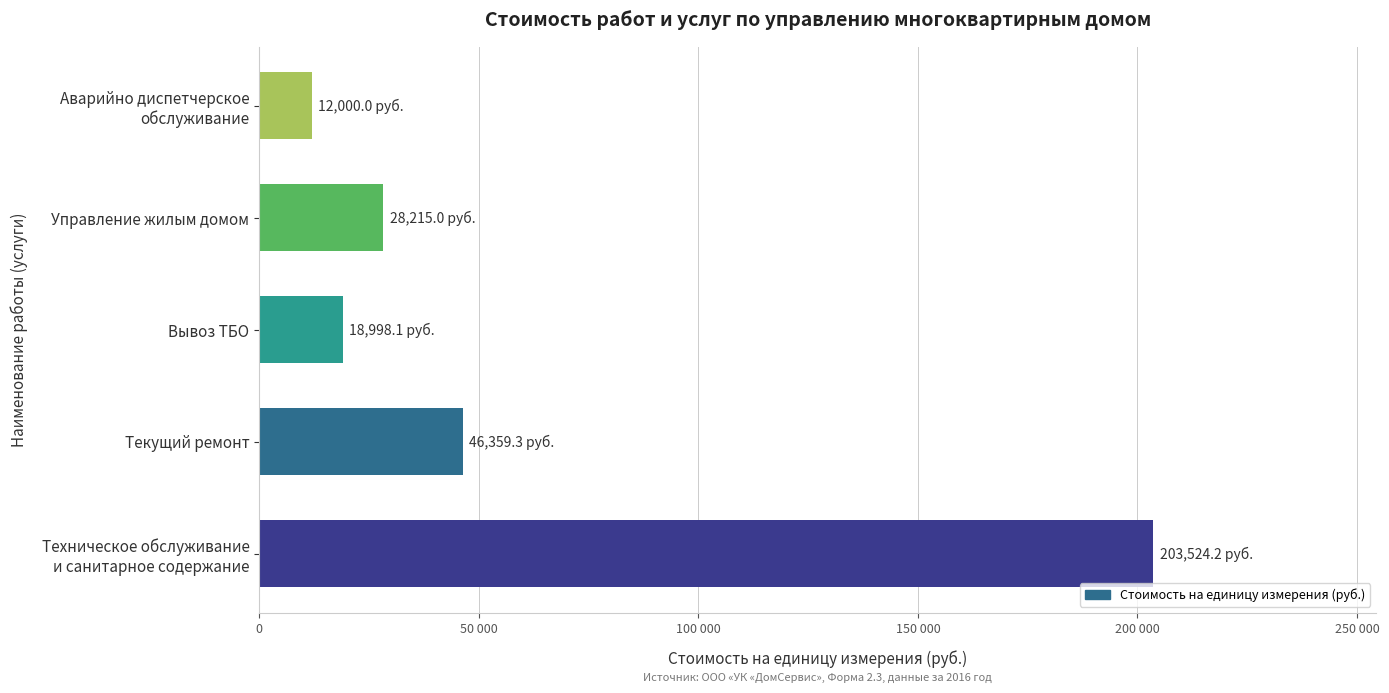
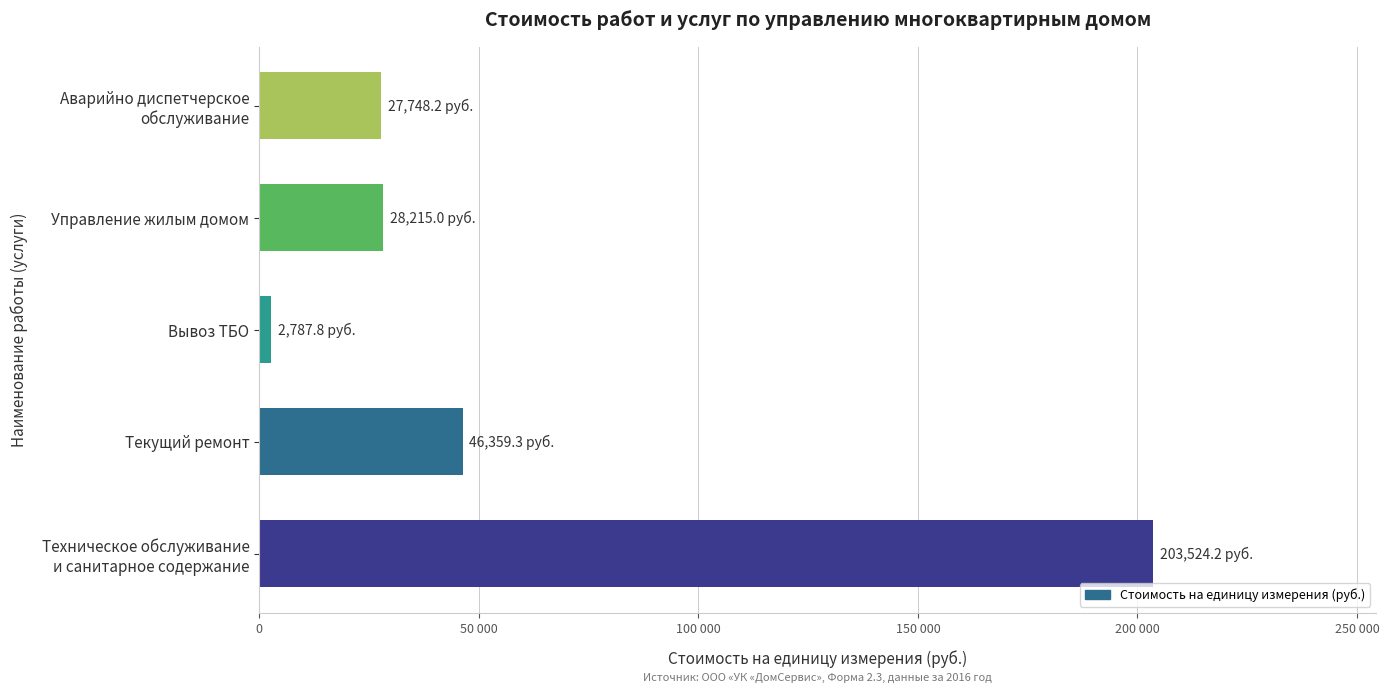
Аварийно диспетчерское обслуживание: 12,000.0 -> 27,748.2
Вывоз ТБО: 18,998.1 -> 2,787.8
